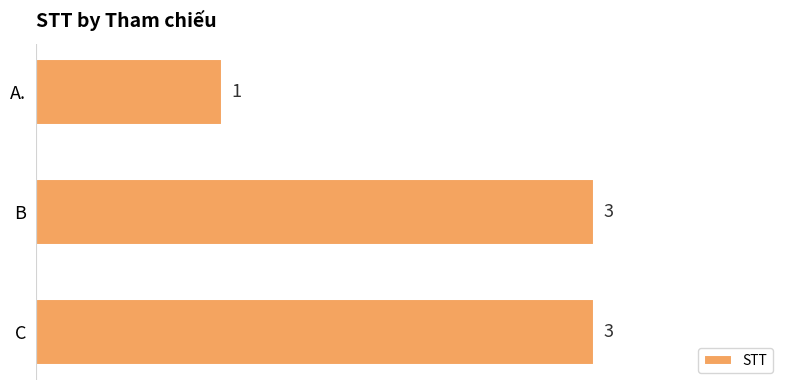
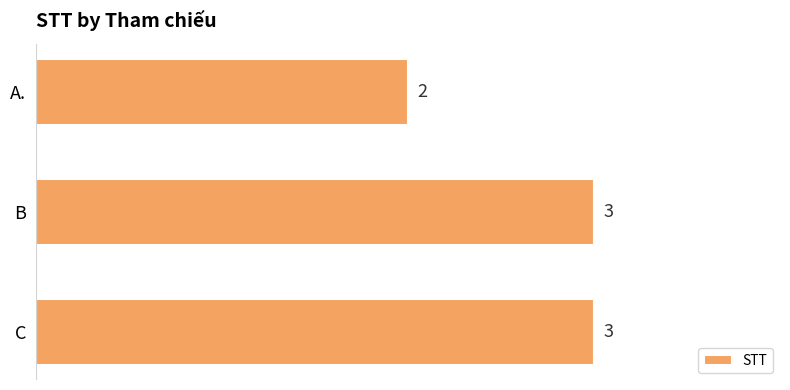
A.: 1 -> 2
